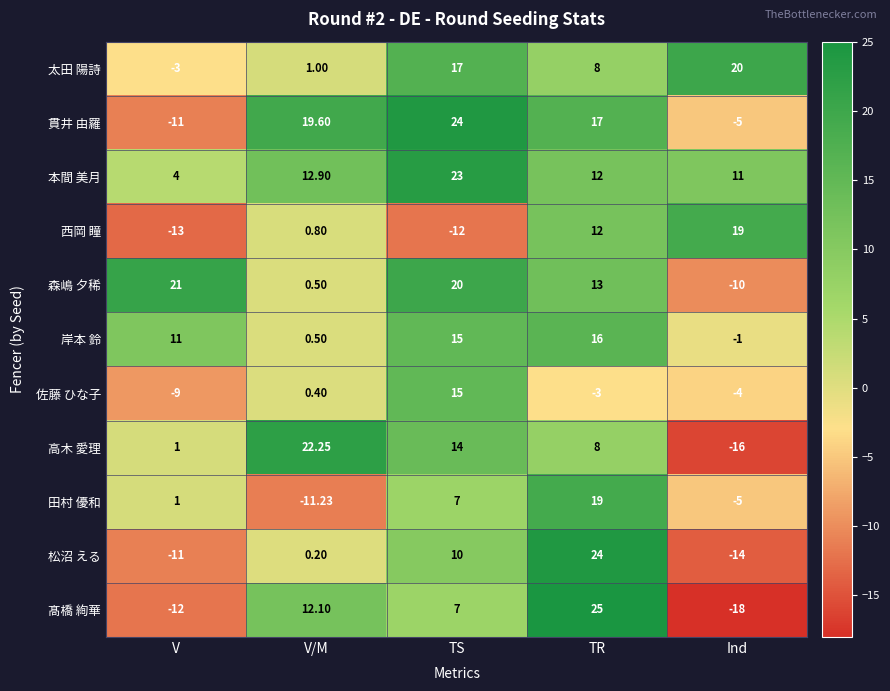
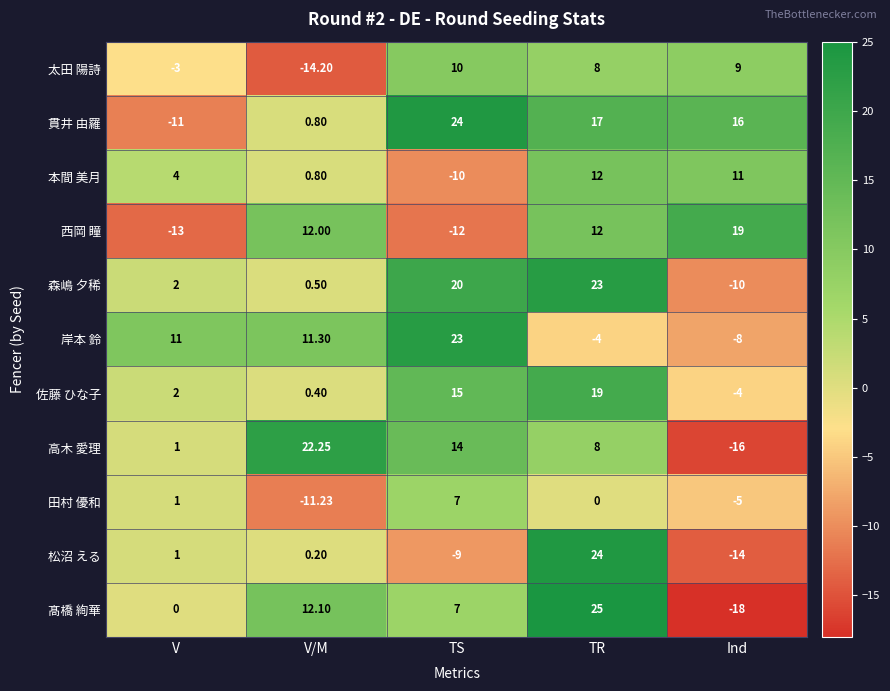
太田 陽詩, V/M: 1.00 -> -14.20
太田 陽詩, TS: 17 -> 10
太田 陽詩, Ind: 20 -> 9
貫井 由羅, V/M: 19.60 -> 0.80
貫井 由羅, Ind: -5 -> 16
本間 美月, V/M: 12.90 -> 0.80
本間 美月, TS: 23 -> -10
西岡 瞳, V/M: 0.80 -> 12.00
森嶋 夕稀, V: 21 -> 2
森嶋 夕稀, TR: 13 -> 23
岸本 鈴, V/M: 0.50 -> 11.30
岸本 鈴, TS: 15 -> 23
岸本 鈴, TR: 16 -> -4
岸本 鈴, Ind: -1 -> -8
佐藤 ひな子, V: -9 -> 2
佐藤 ひな子, TR: -3 -> 19
田村 優和, TR: 19 -> 0
松沼 える, V: -11 -> 1
松沼 える, TS: 10 -> -9
髙橋 絢華, V: -12 -> 0
